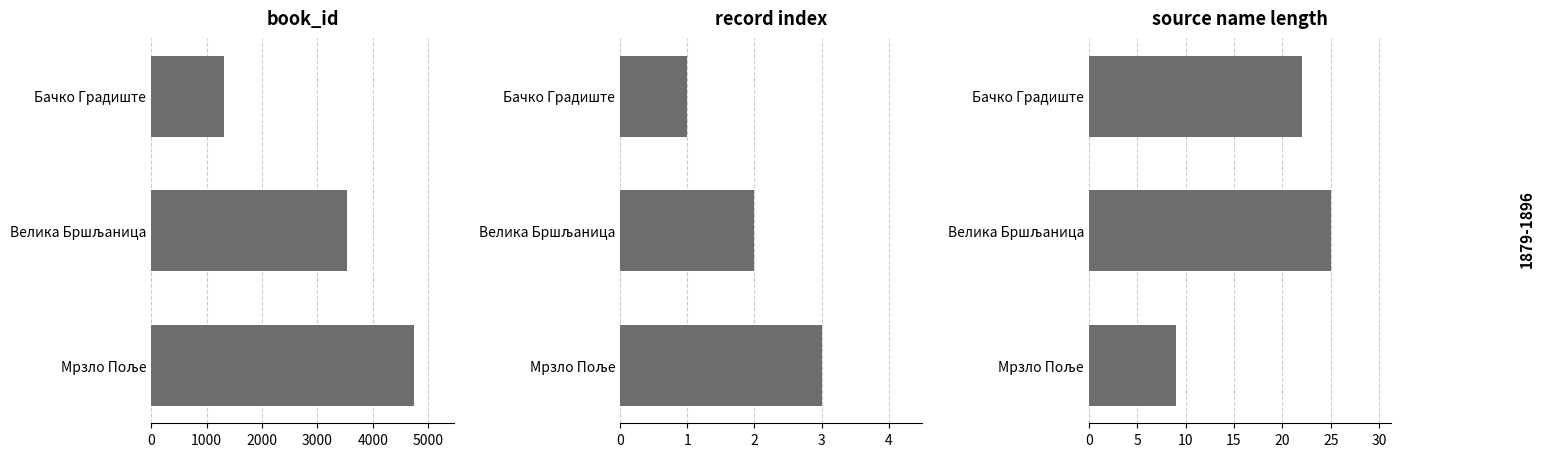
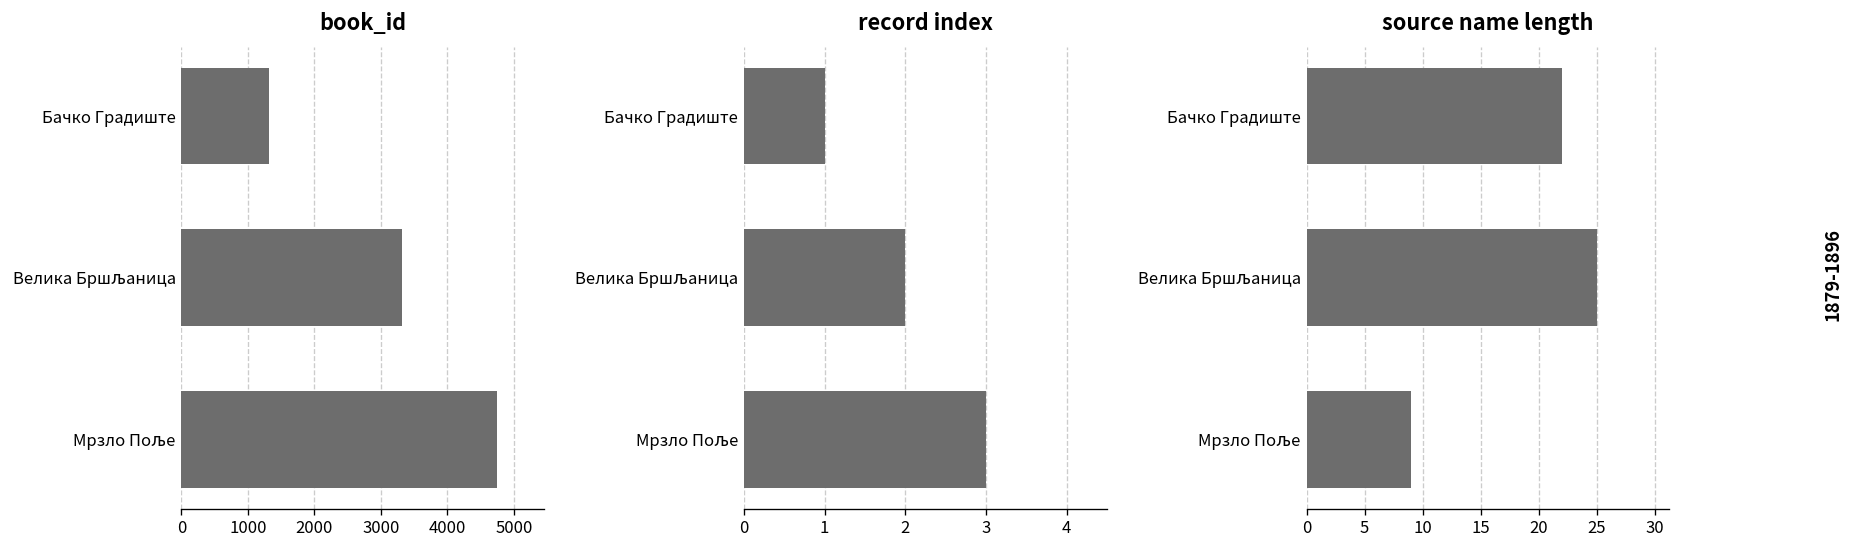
book_id, Велика Бршљаница: 3500 -> 3300
